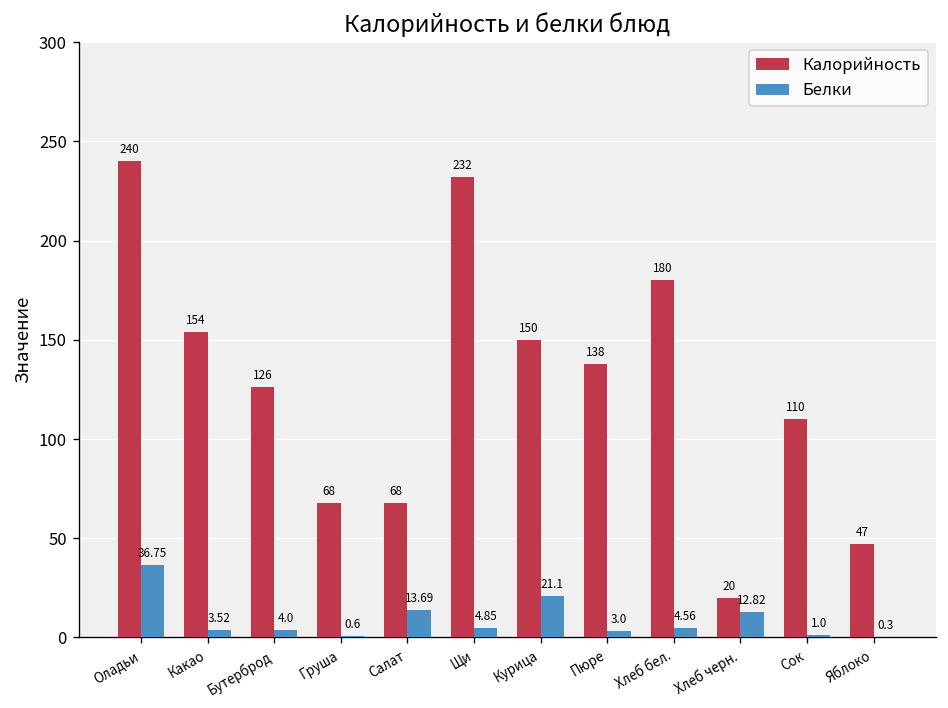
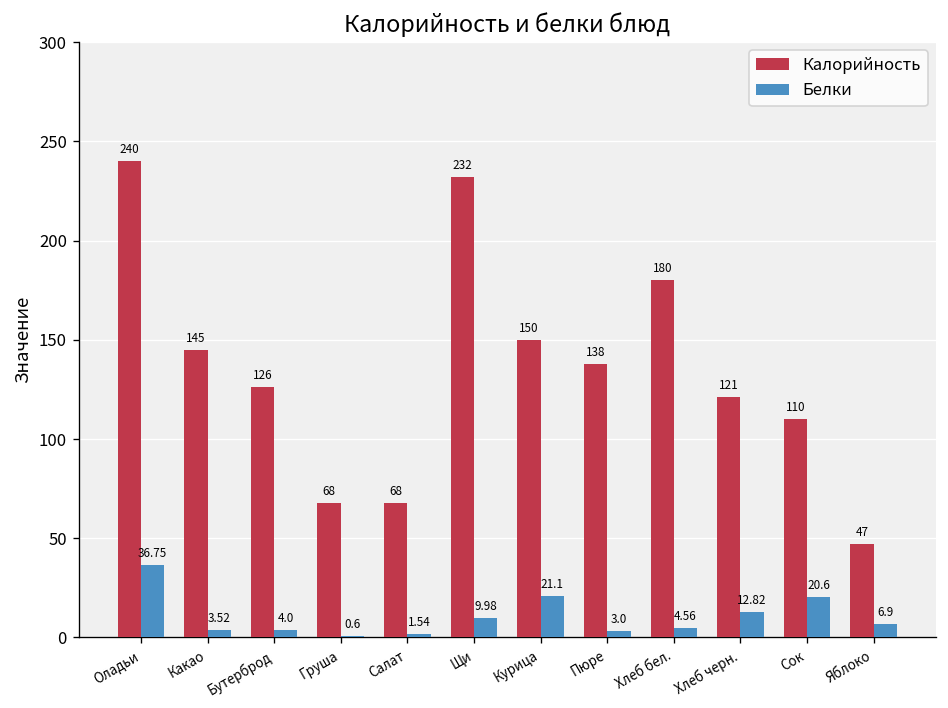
Калорийность, Какао: 154 -> 145
Белки, Салат: 13.69 -> 1.54
Белки, Щи: 4.85 -> 9.98
Калорийность, Хлеб черн.: 20 -> 121
Белки, Сок: 1.0 -> 20.6
Белки, Яблоко: 0.3 -> 6.9
